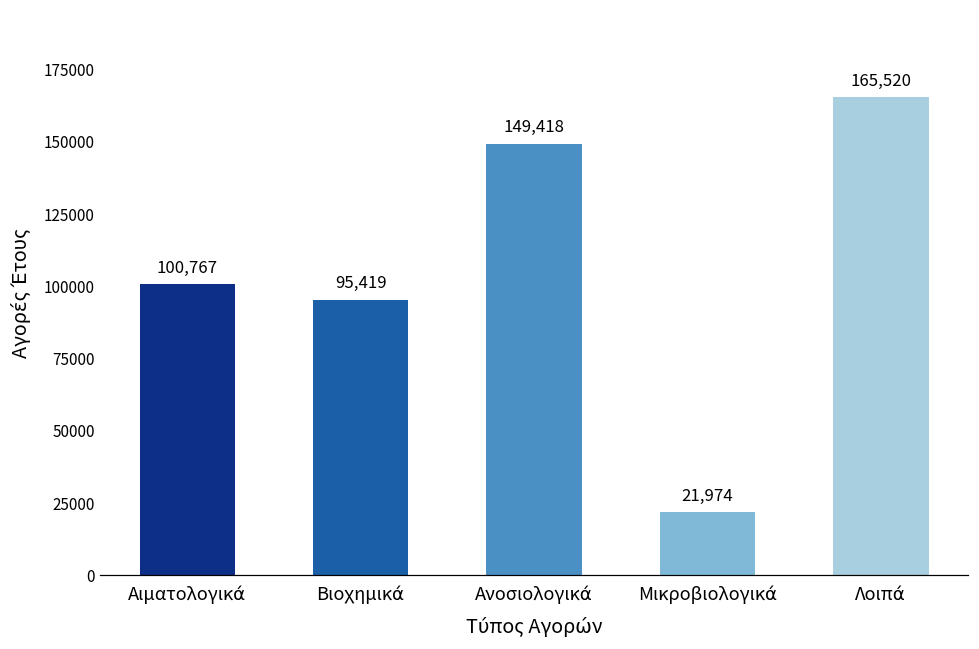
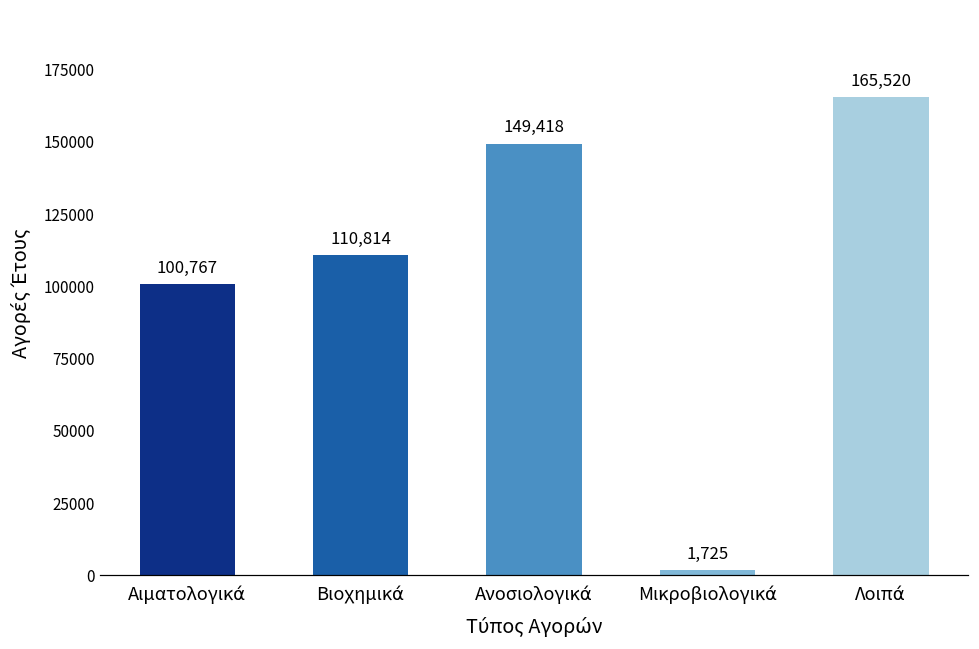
Βιοχημικά: 95,419 -> 110,814
Μικροβιολογικά: 21,974 -> 1,725
